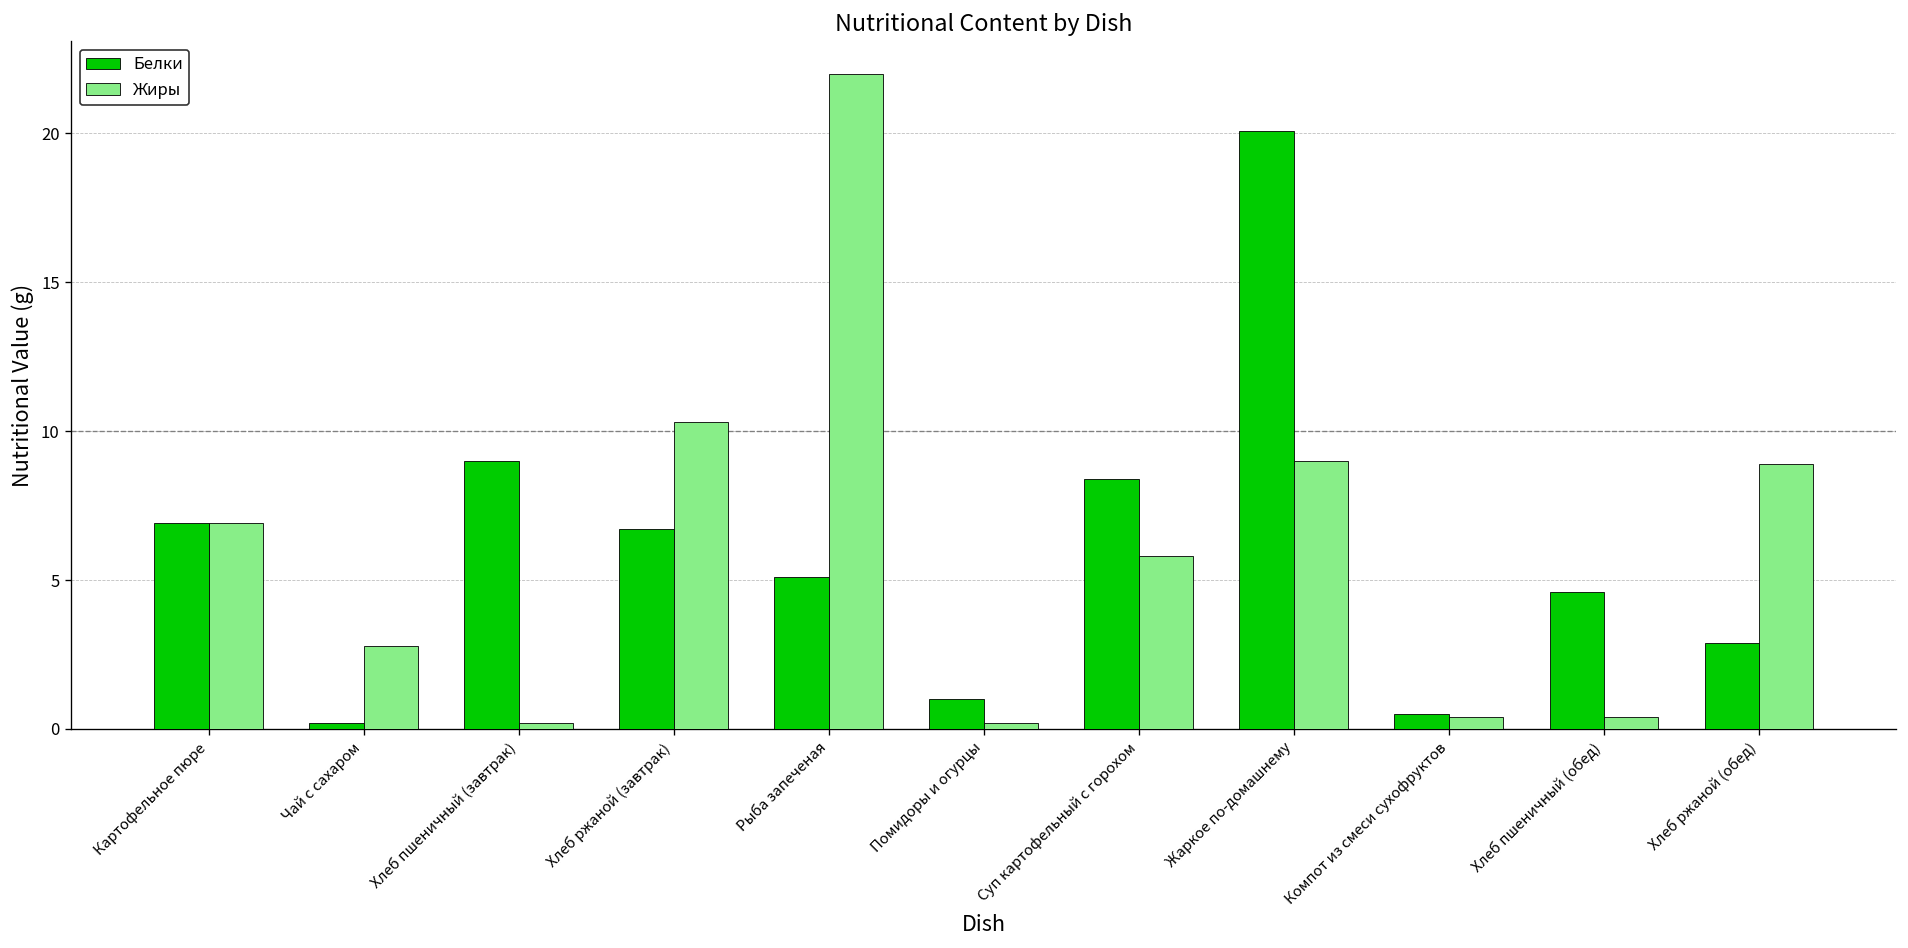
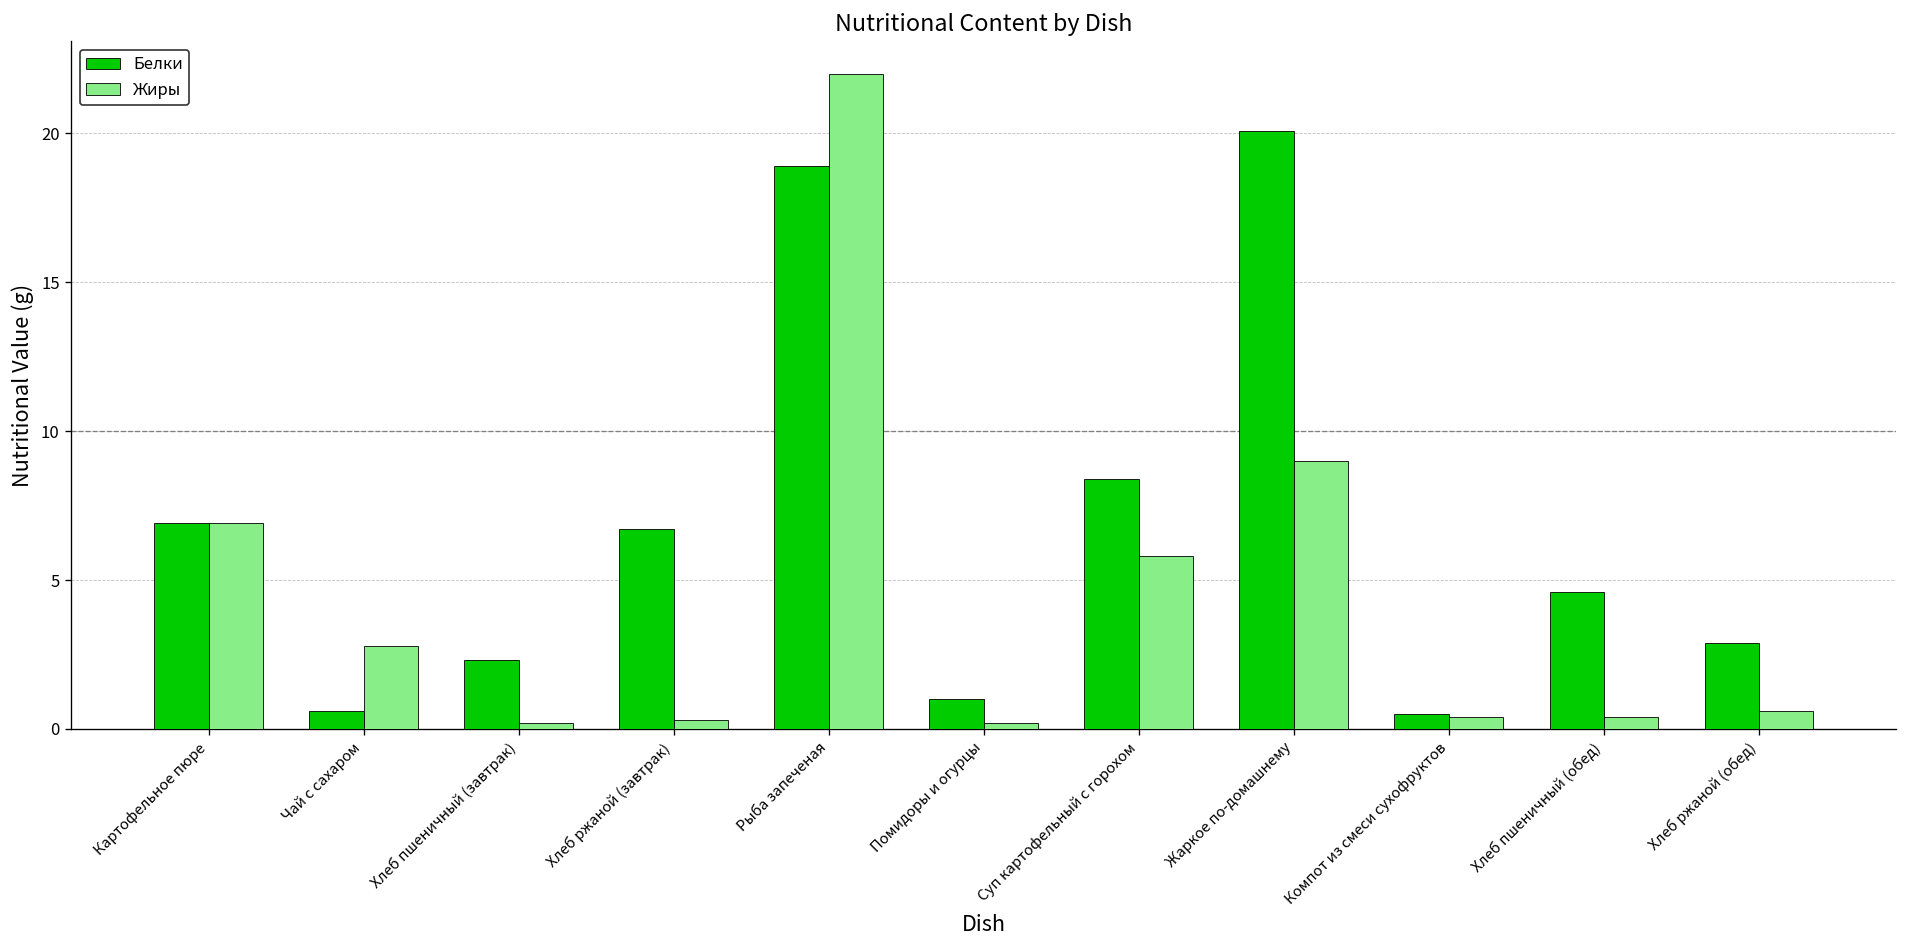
Белки, Чай с сахаром: 0.2 -> 0.6
Белки, Хлеб пшеничный (завтрак): 9.0 -> 2.3
Жиры, Хлеб ржаной (завтрак): 10.3 -> 0.3
Белки, Рыба запеченая: 5.1 -> 18.9
Жиры, Хлеб ржаной (обед): 8.9 -> 0.6
